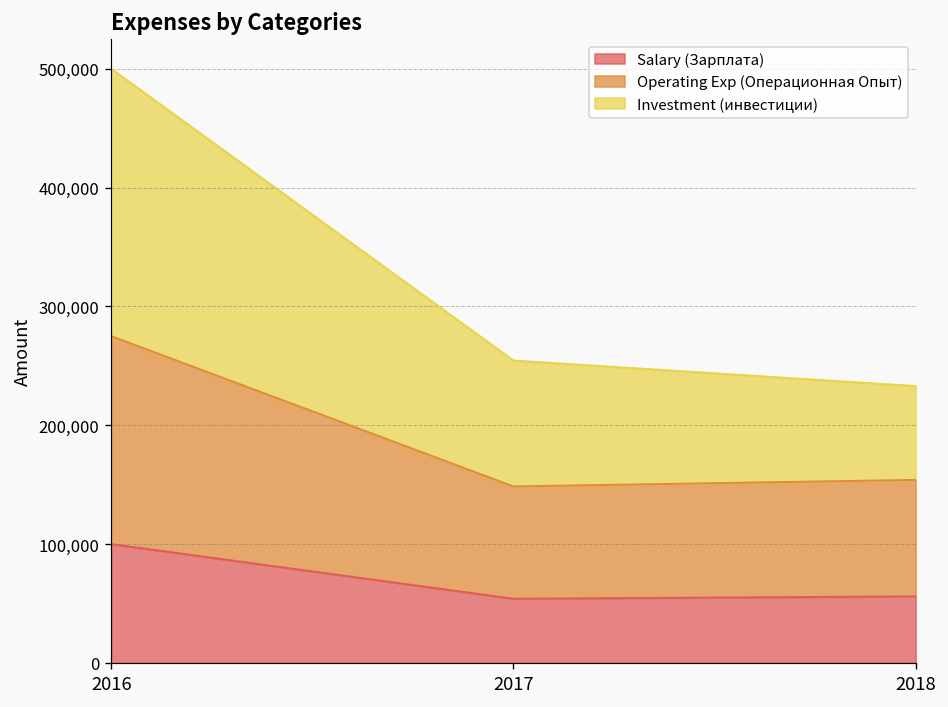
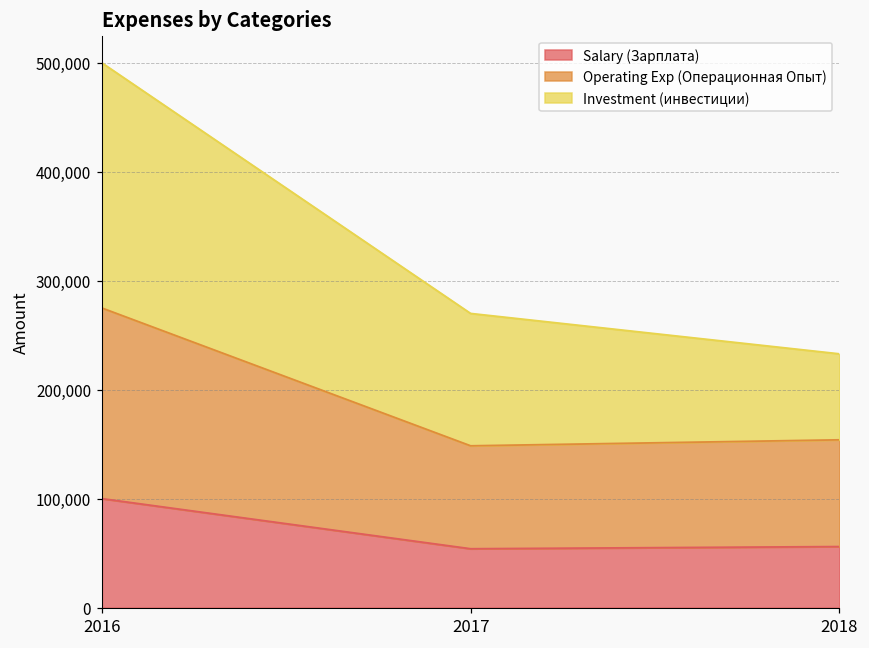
Investment (инвестиции), 2017: 110,000 -> 120,000
